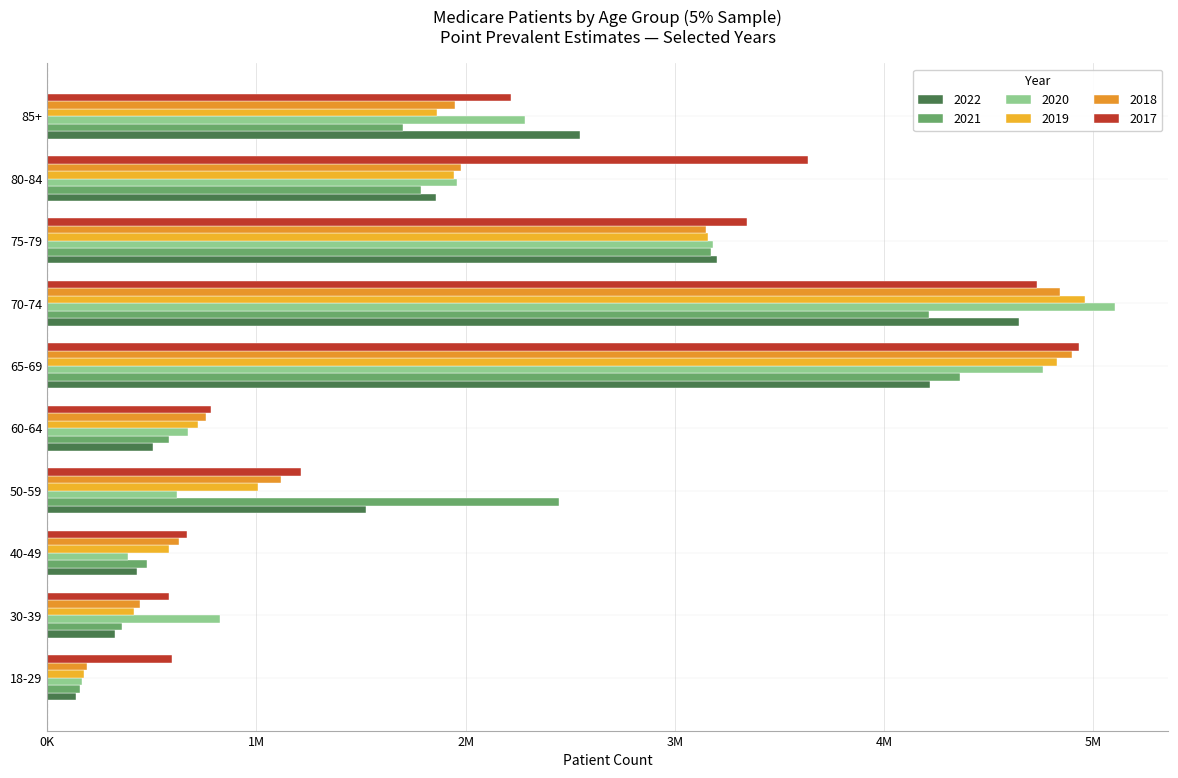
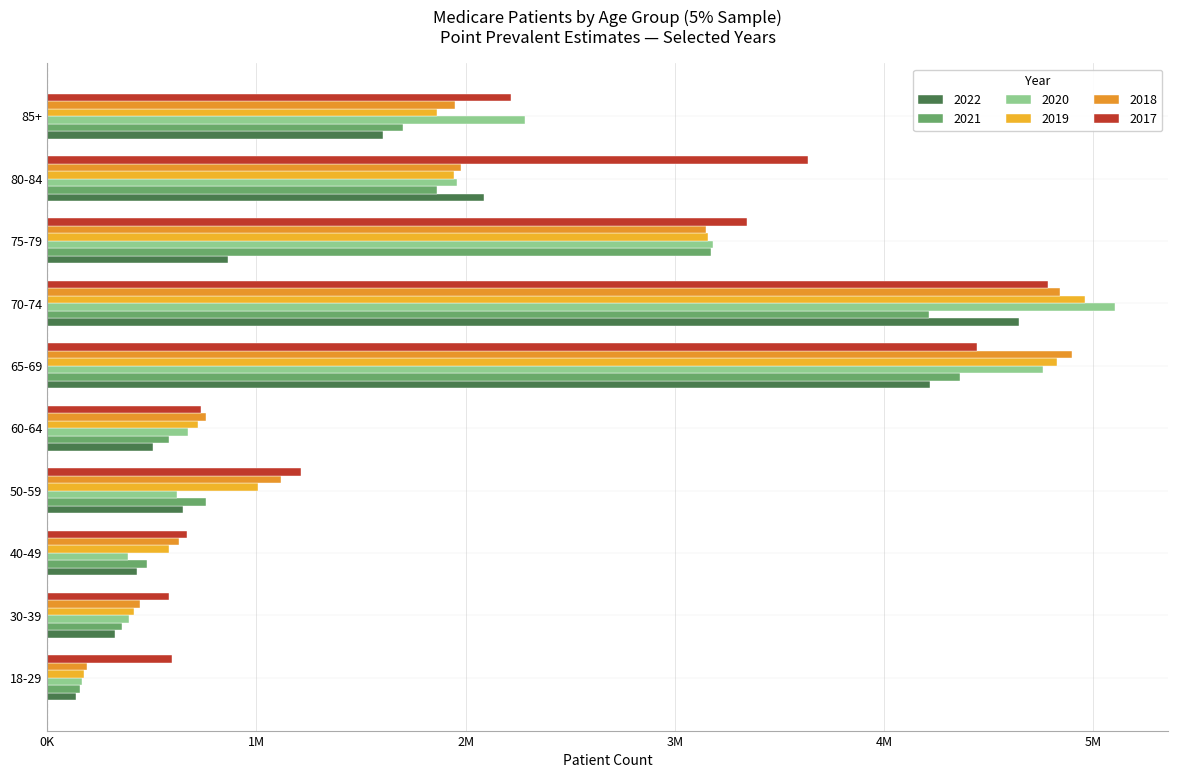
2022, 85+: 2550000 -> 1610000
2021, 80-84: 1780000 -> 1870000
2022, 80-84: 1860000 -> 2090000
2022, 75-79: 3200000 -> 870000
2017, 70-74: 4730000 -> 4780000
2017, 65-69: 4930000 -> 4440000
2017, 60-64: 780000 -> 730000
2021, 50-59: 2450000 -> 760000
2022, 50-59: 1520000 -> 650000
2020, 30-39: 830000 -> 390000
